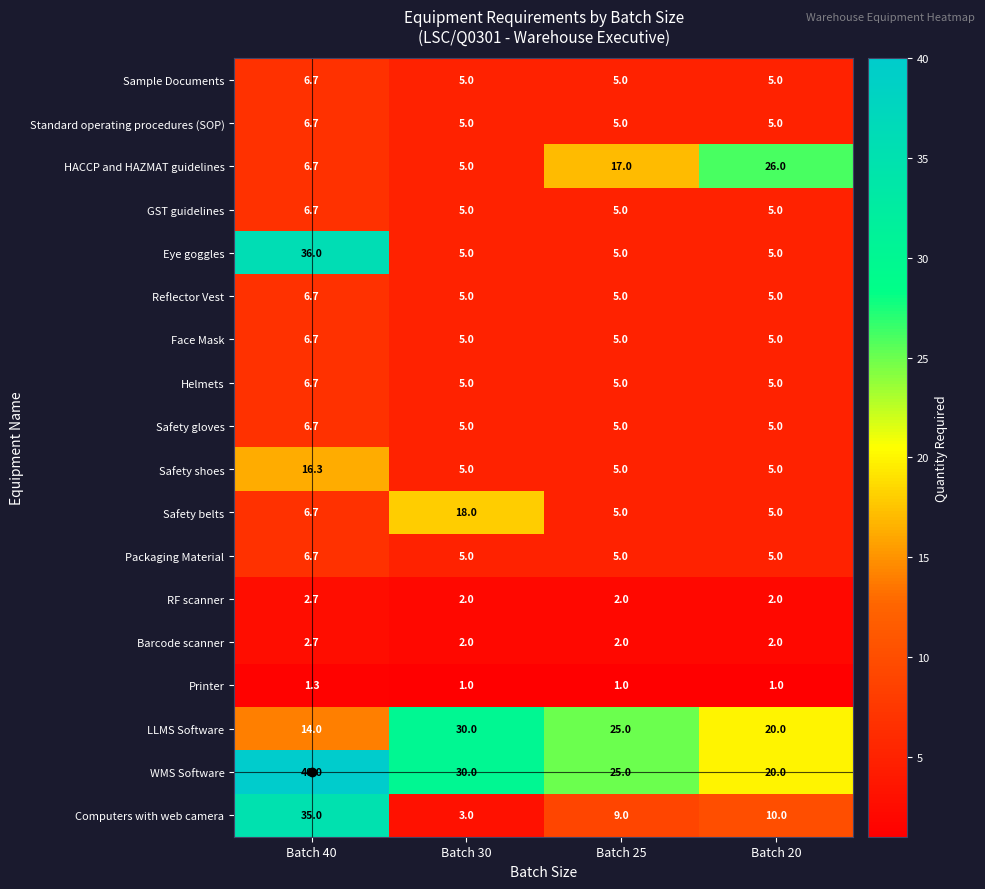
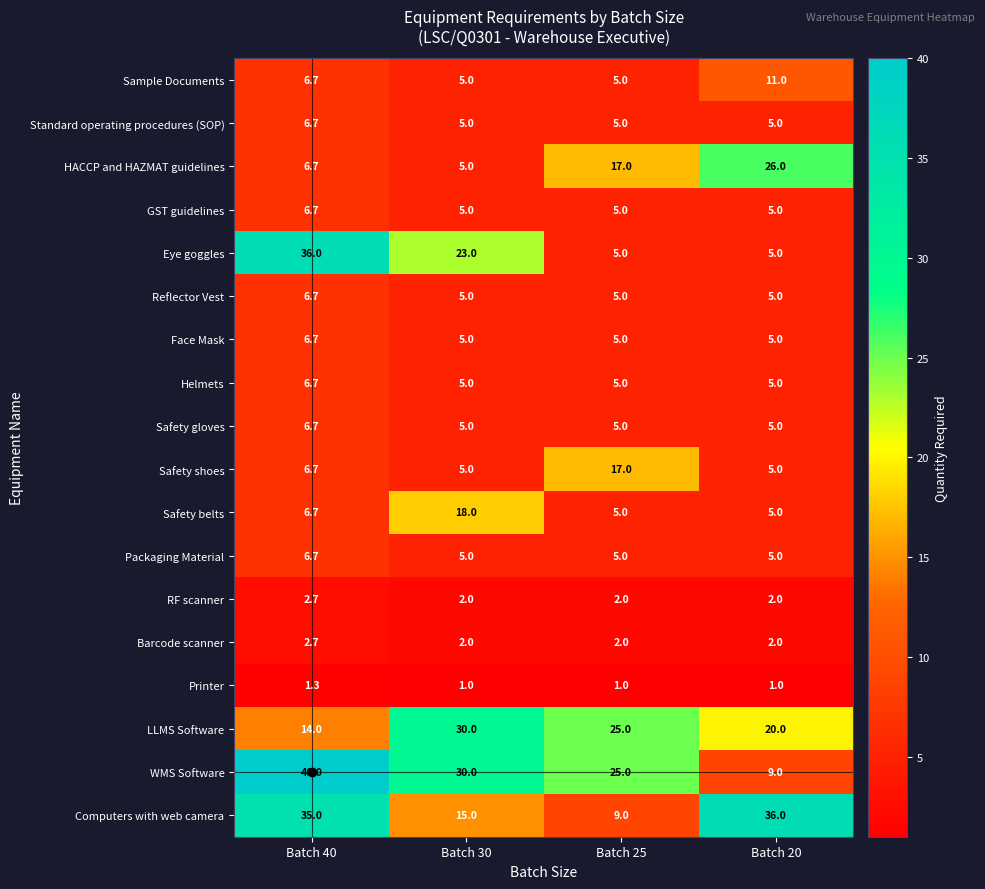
Sample Documents, Batch 20: 5.0 -> 11.0
Eye goggles, Batch 30: 5.0 -> 23.0
Safety shoes, Batch 40: 16.3 -> 6.7
Safety shoes, Batch 25: 5.0 -> 17.0
WMS Software, Batch 20: 20.0 -> 9.0
Computers with web camera, Batch 30: 3.0 -> 15.0
Computers with web camera, Batch 20: 10.0 -> 36.0
